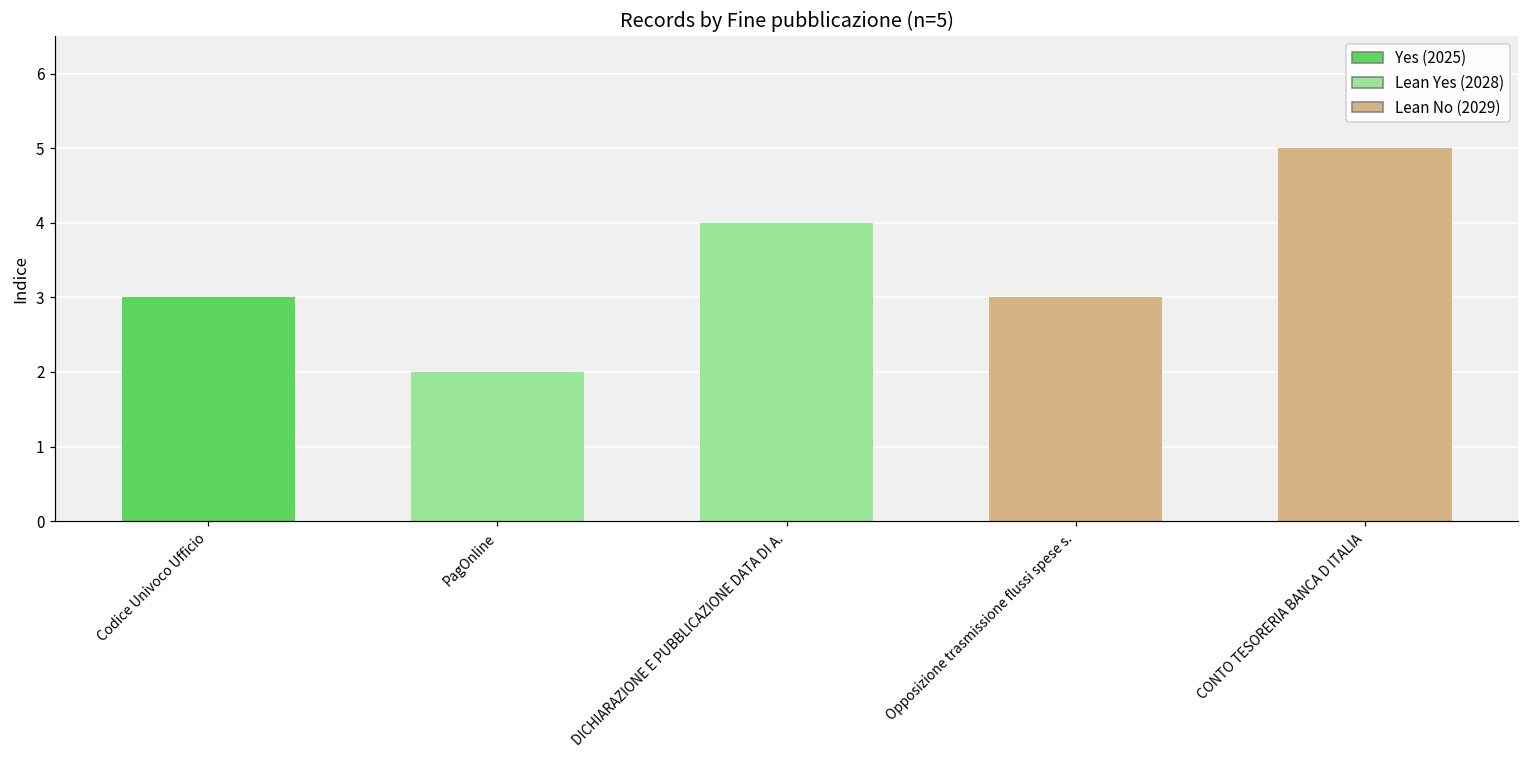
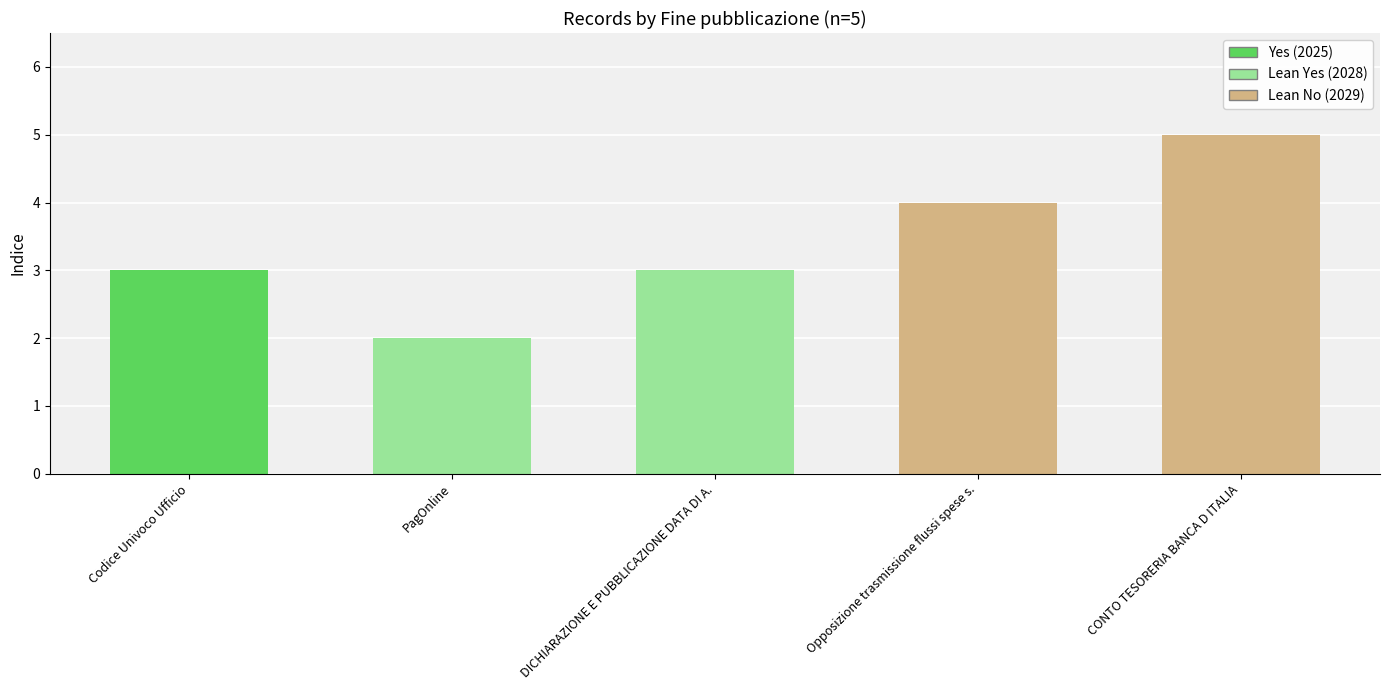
DICHIARAZIONE E PUBBLICAZIONE DATA DI A.: 4 -> 3
Opposizione trasmissione flussi spese s.: 3 -> 4
